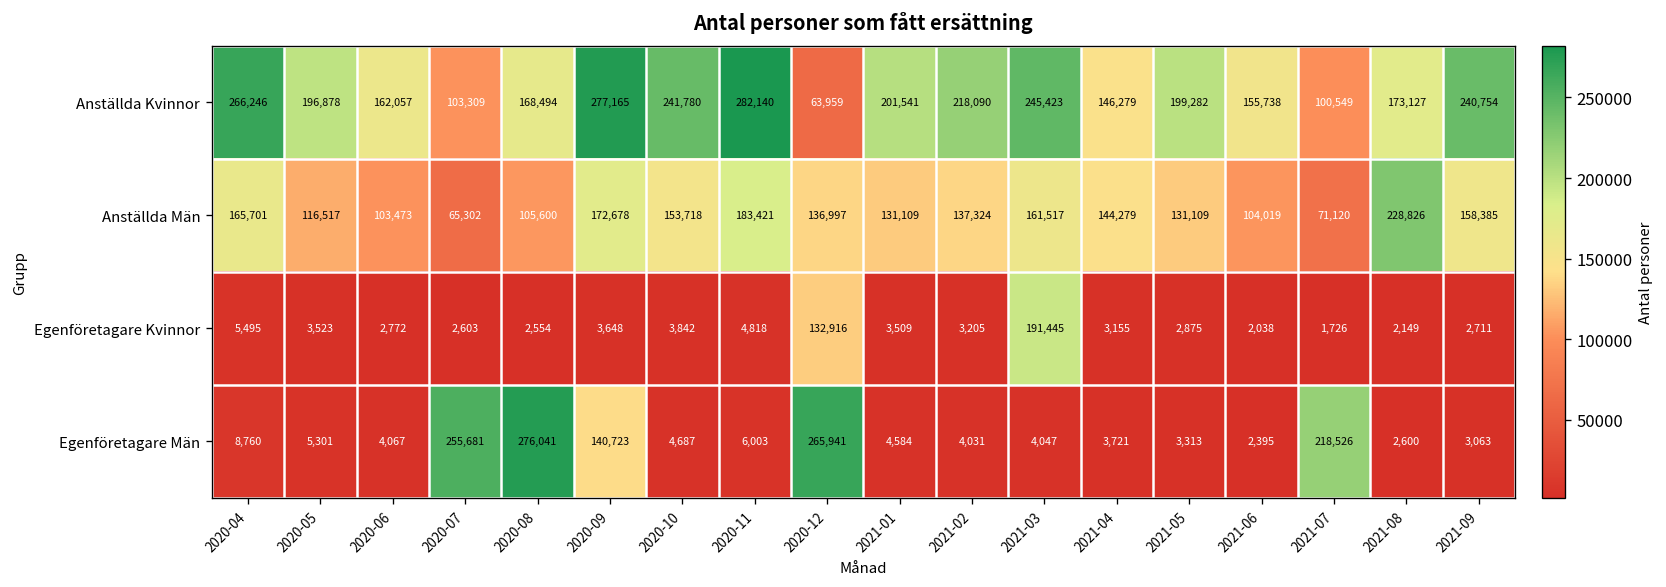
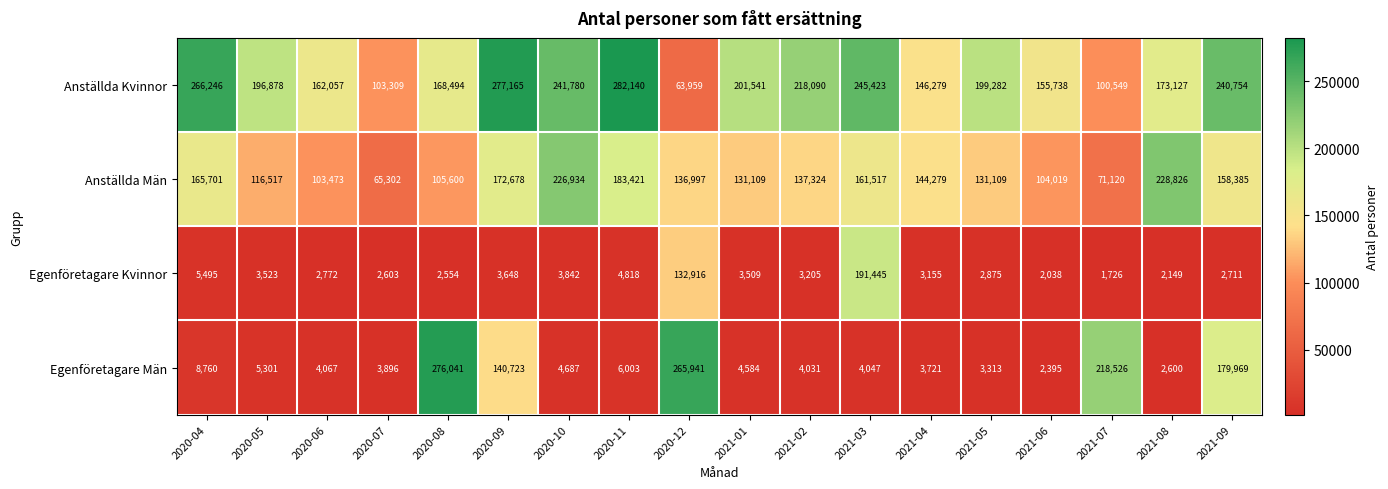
Anställda Män, 2020-10: 153,718 -> 226,934
Egenföretagare Män, 2020-07: 255,681 -> 3,896
Egenföretagare Män, 2021-09: 3,063 -> 179,969
